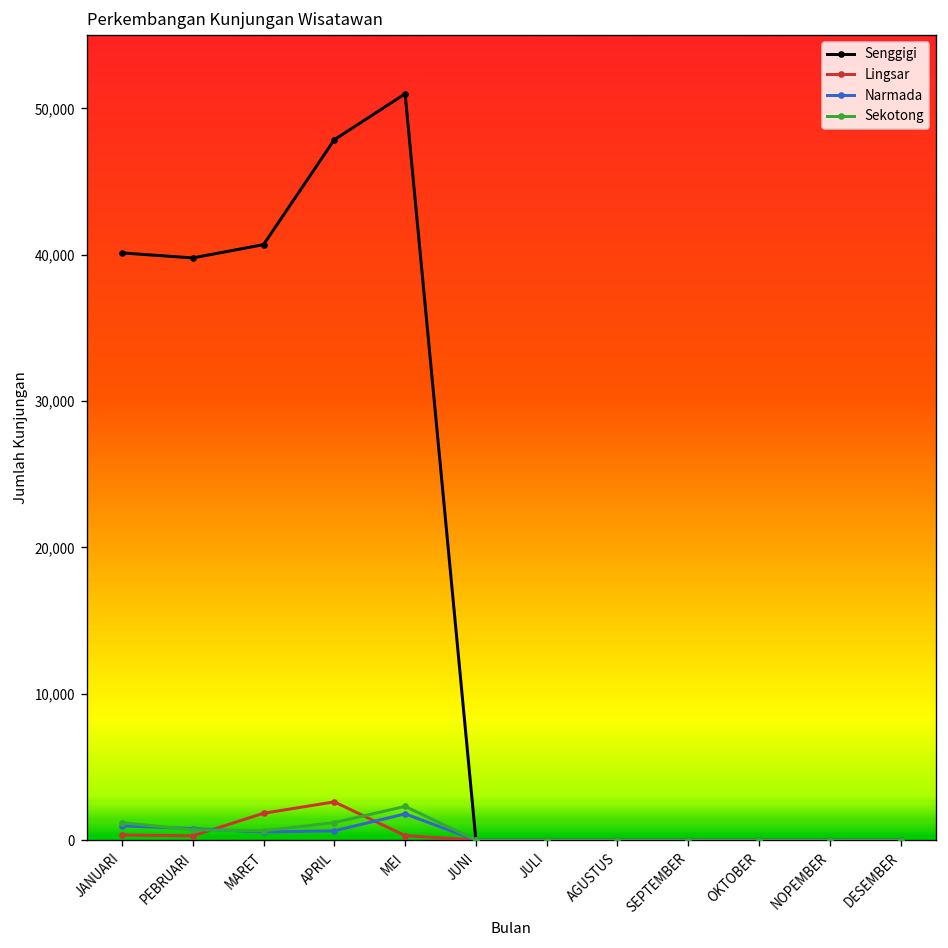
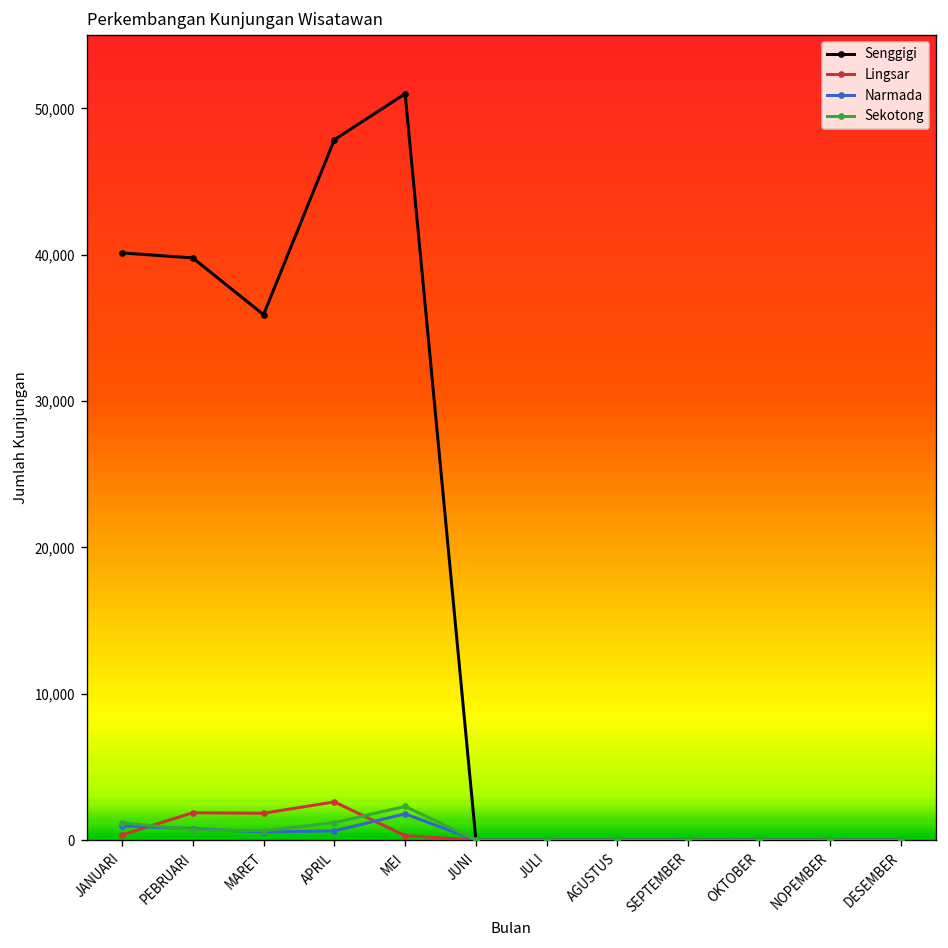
Lingsar, PEBRUARI: 300 -> 1,900
Senggigi, MARET: 40,700 -> 35,900
